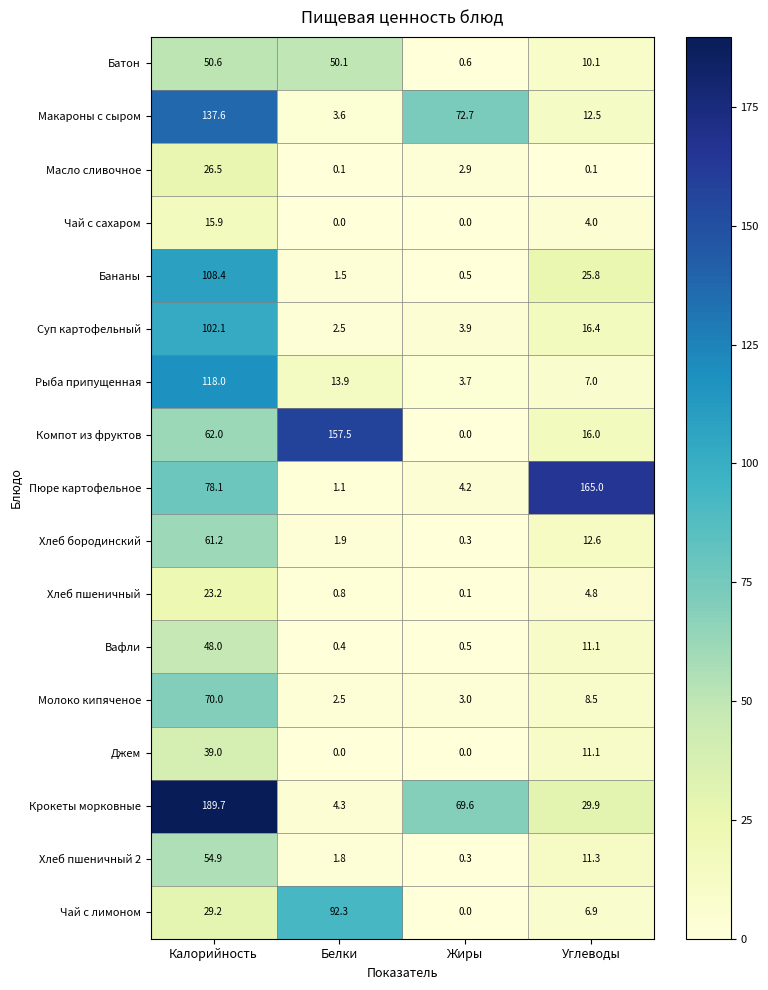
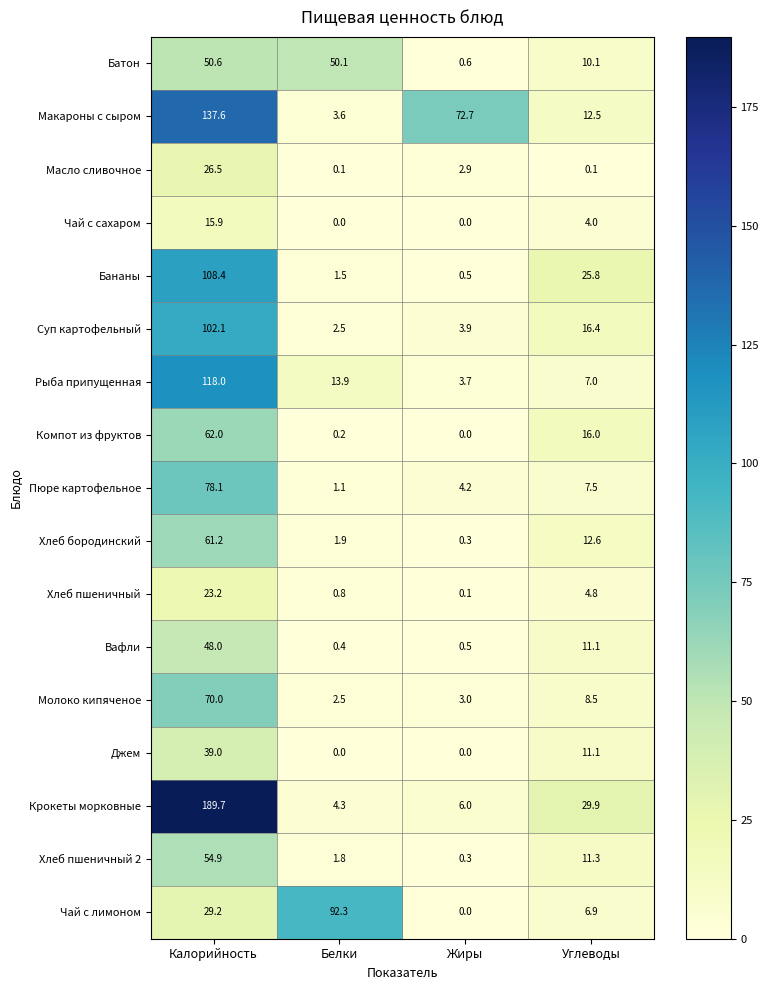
Компот из фруктов, Белки: 157.5 -> 0.2
Пюре картофельное, Углеводы: 165.0 -> 7.5
Крокеты морковные, Жиры: 69.6 -> 6.0
